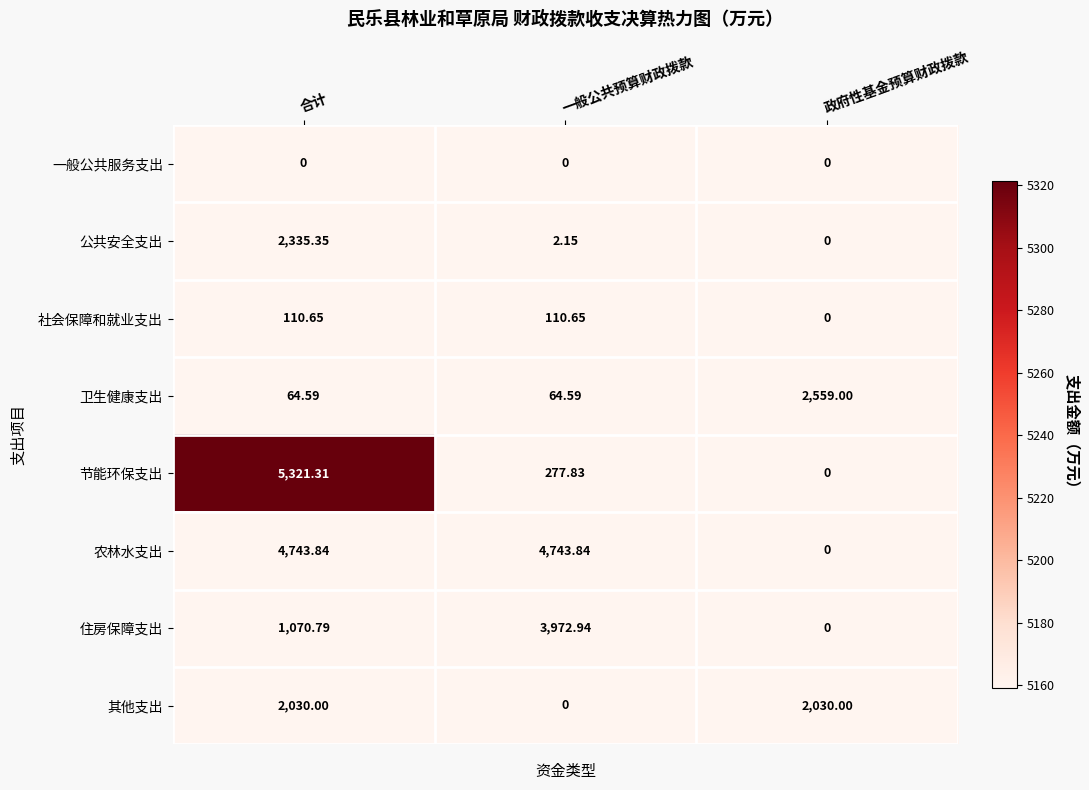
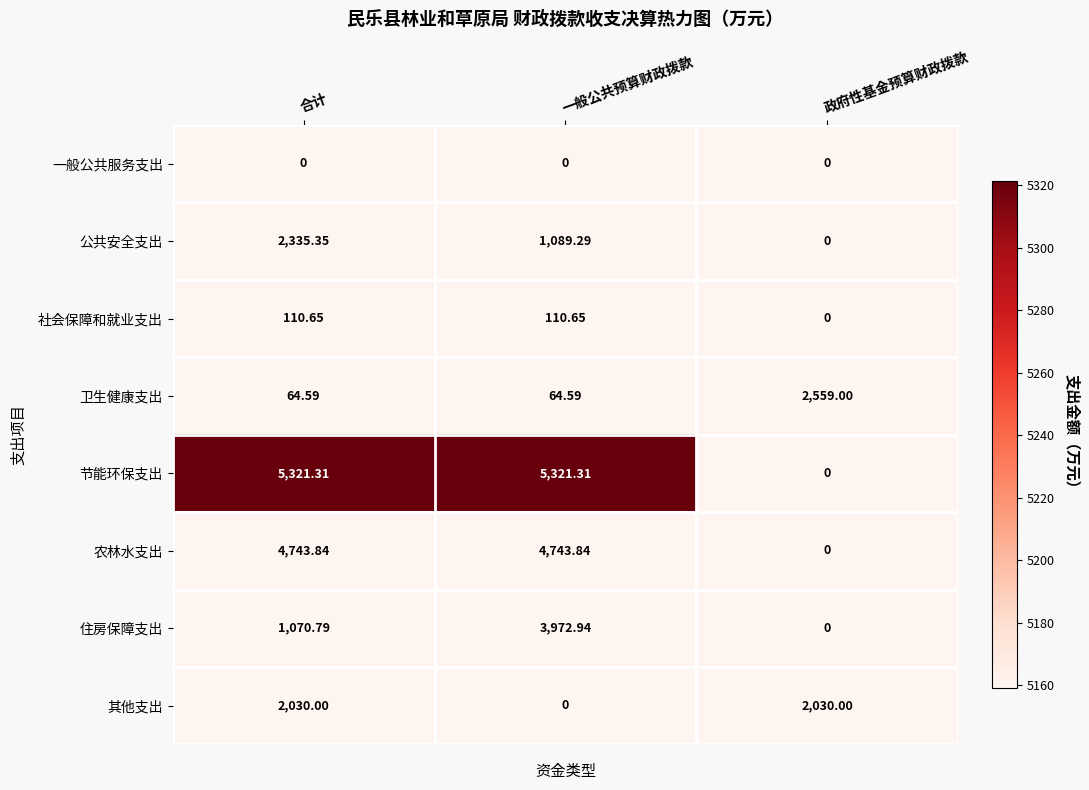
公共安全支出, 一般公共预算财政拨款: 2.15 -> 1,089.29
节能环保支出, 一般公共预算财政拨款: 277.83 -> 5,321.31
